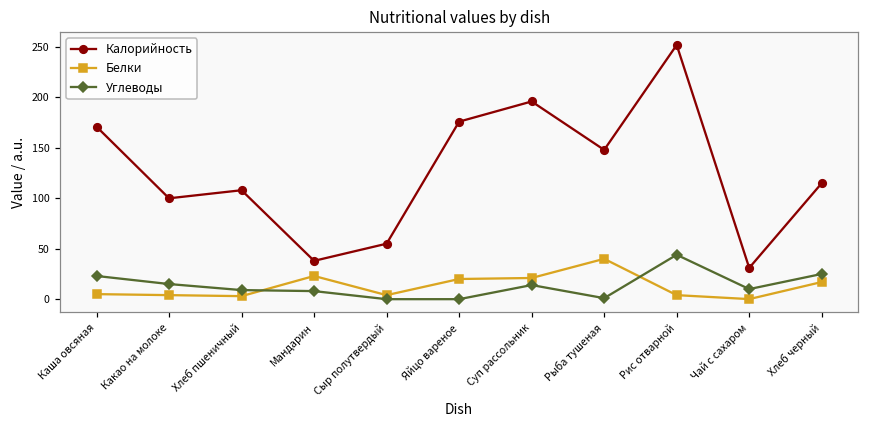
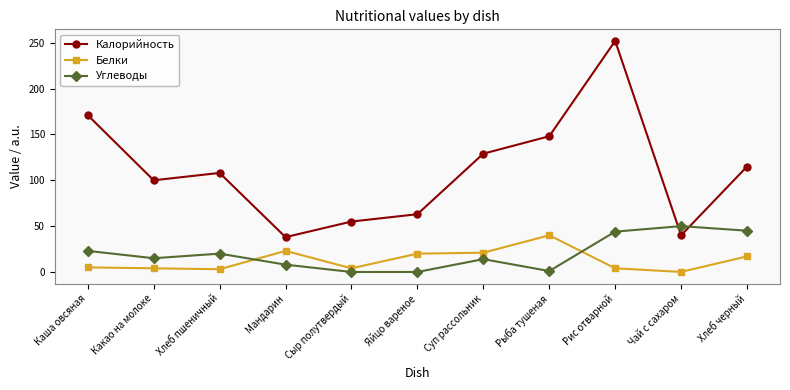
Углеводы, Хлеб пшеничный: 10 -> 20
Калорийность, Яйцо вареное: 180 -> 60
Калорийность, Суп рассольник: 200 -> 130
Калорийность, Чай с сахаром: 30 -> 40
Углеводы, Чай с сахаром: 10 -> 50
Углеводы, Хлеб черный: 30 -> 50
